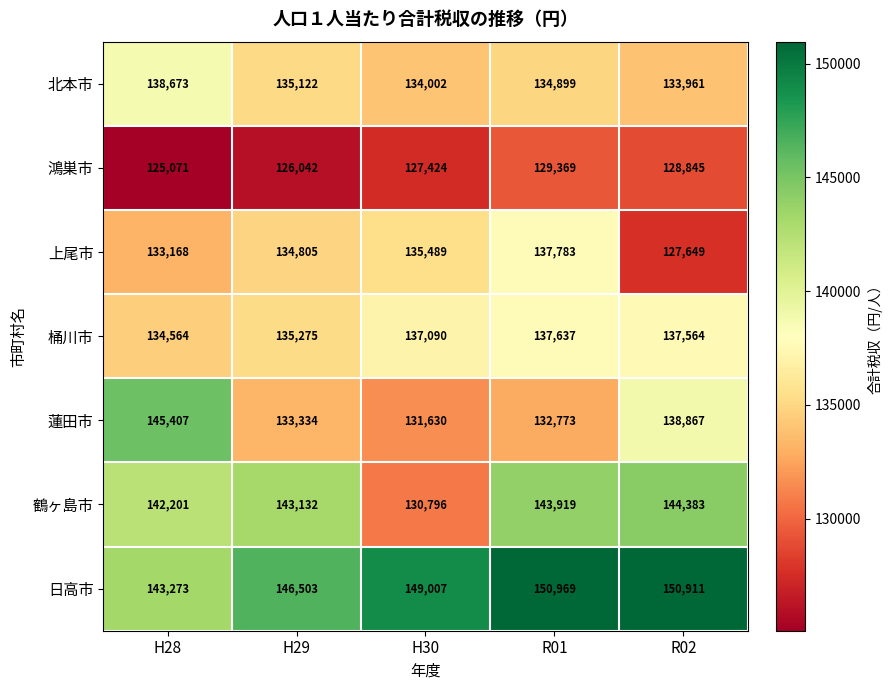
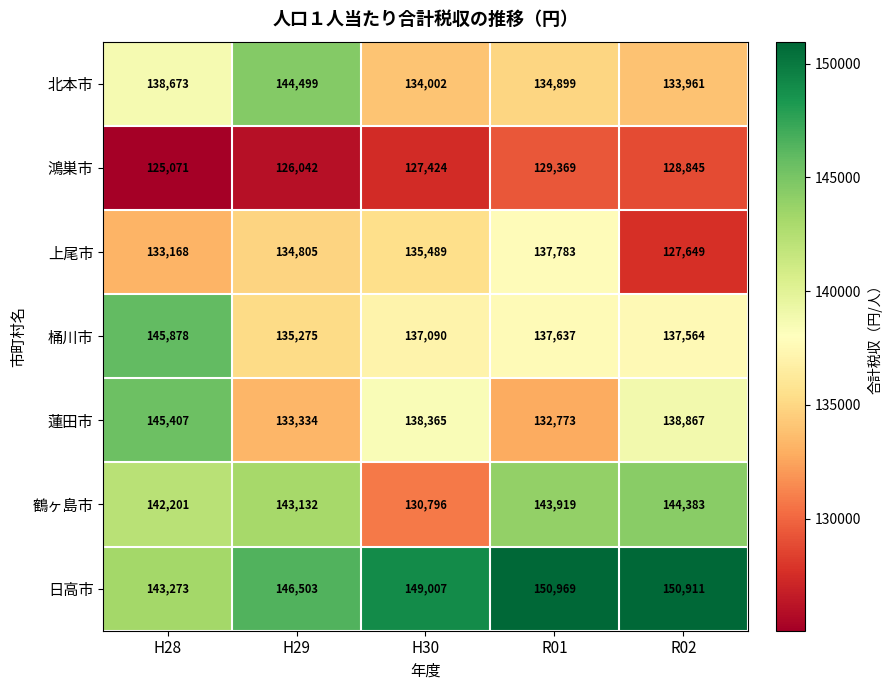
北本市, H29: 135,122 -> 144,499
桶川市, H28: 134,564 -> 145,878
蓮田市, H30: 131,630 -> 138,365
